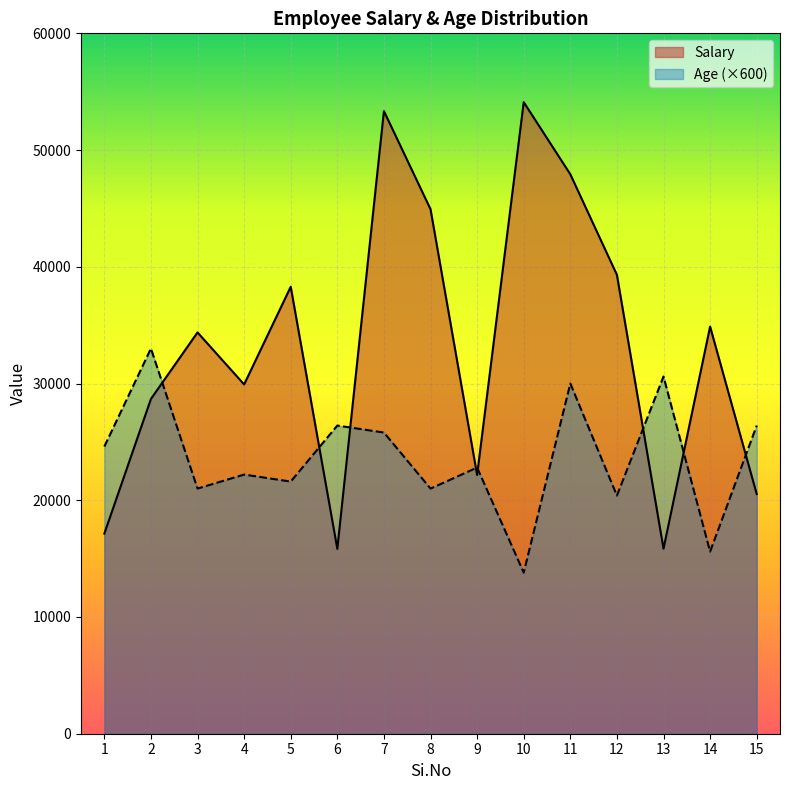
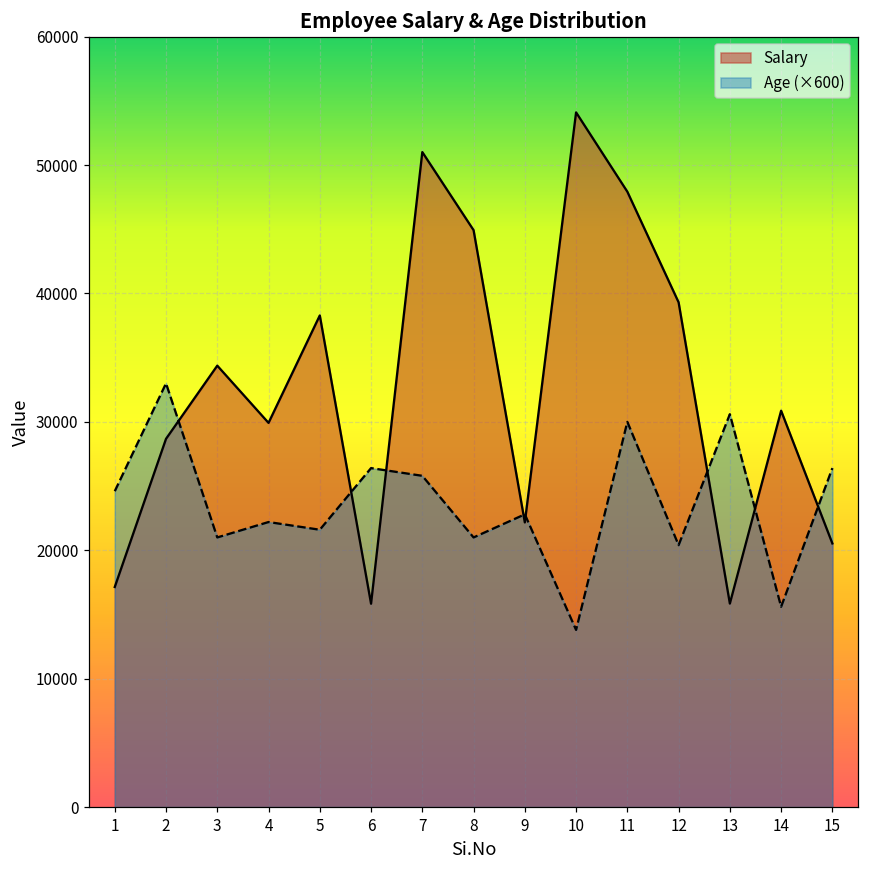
Salary, 7: 53300 -> 51000
Salary, 14: 34900 -> 30900
